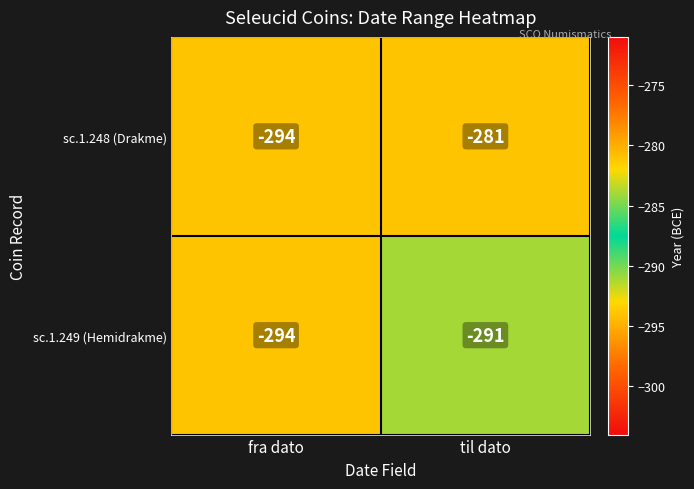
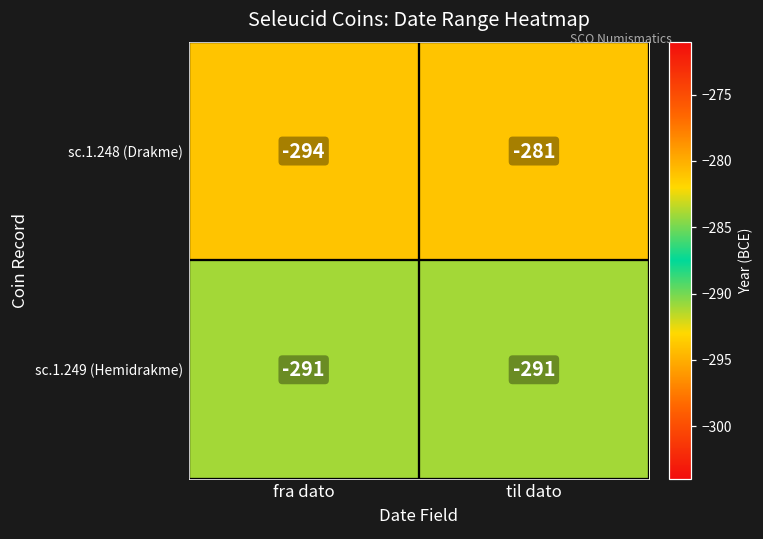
sc.1.249 (Hemidrakme), fra dato: -294 -> -291
